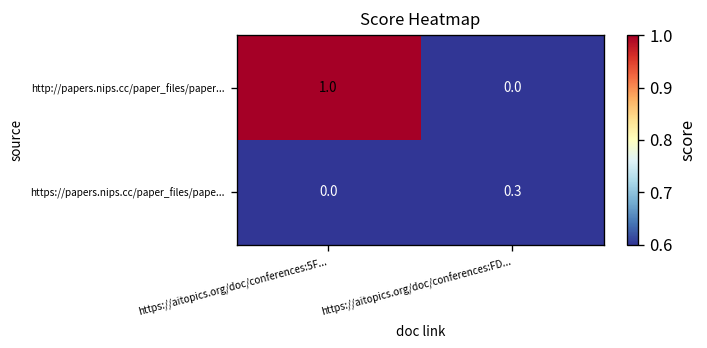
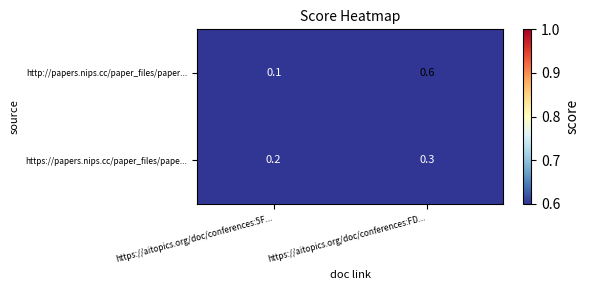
http://papers.nips.cc/paper_files/paper..., https://aitopics.org/doc/conferences:5F...: 1.0 -> 0.1
http://papers.nips.cc/paper_files/paper..., https://aitopics.org/doc/conferences:FD...: 0.0 -> 0.6
https://papers.nips.cc/paper_files/pape..., https://aitopics.org/doc/conferences:5F...: 0.0 -> 0.2
